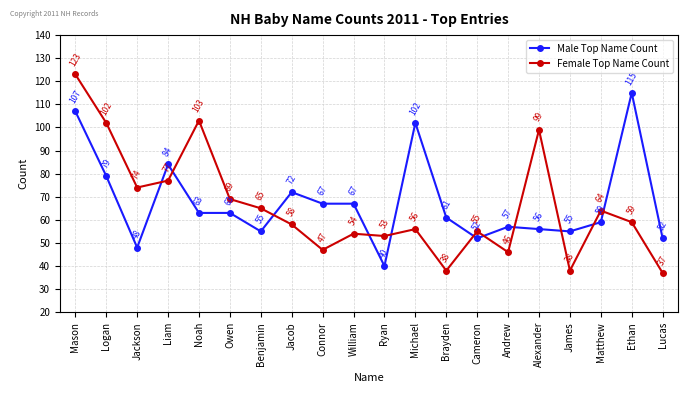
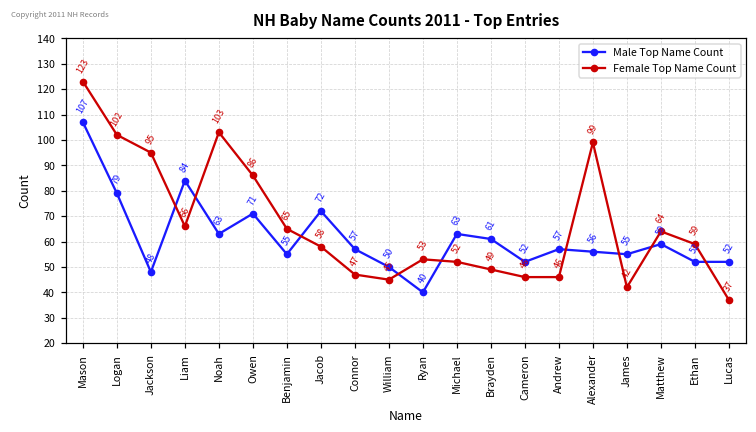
Female Top Name Count, Jackson: 74 -> 95
Female Top Name Count, Liam: 77 -> 66
Male Top Name Count, Owen: 63 -> 71
Female Top Name Count, Owen: 69 -> 86
Male Top Name Count, Connor: 67 -> 57
Male Top Name Count, William: 67 -> 50
Female Top Name Count, William: 54 -> 45
Male Top Name Count, Michael: 102 -> 63
Female Top Name Count, Michael: 56 -> 52
Female Top Name Count, Brayden: 38 -> 49
Female Top Name Count, Cameron: 55 -> 46
Female Top Name Count, James: 38 -> 42
Male Top Name Count, Ethan: 115 -> 52
